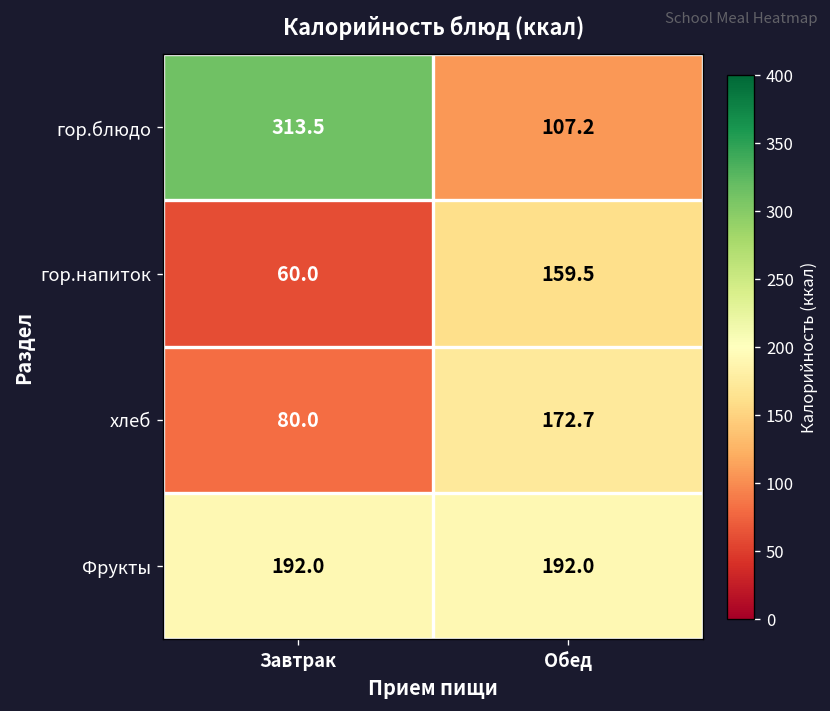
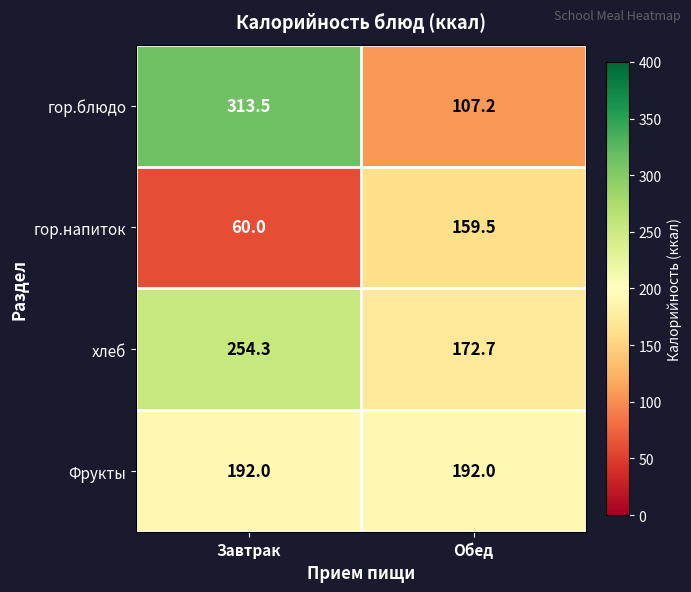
хлеб, Завтрак: 80.0 -> 254.3
